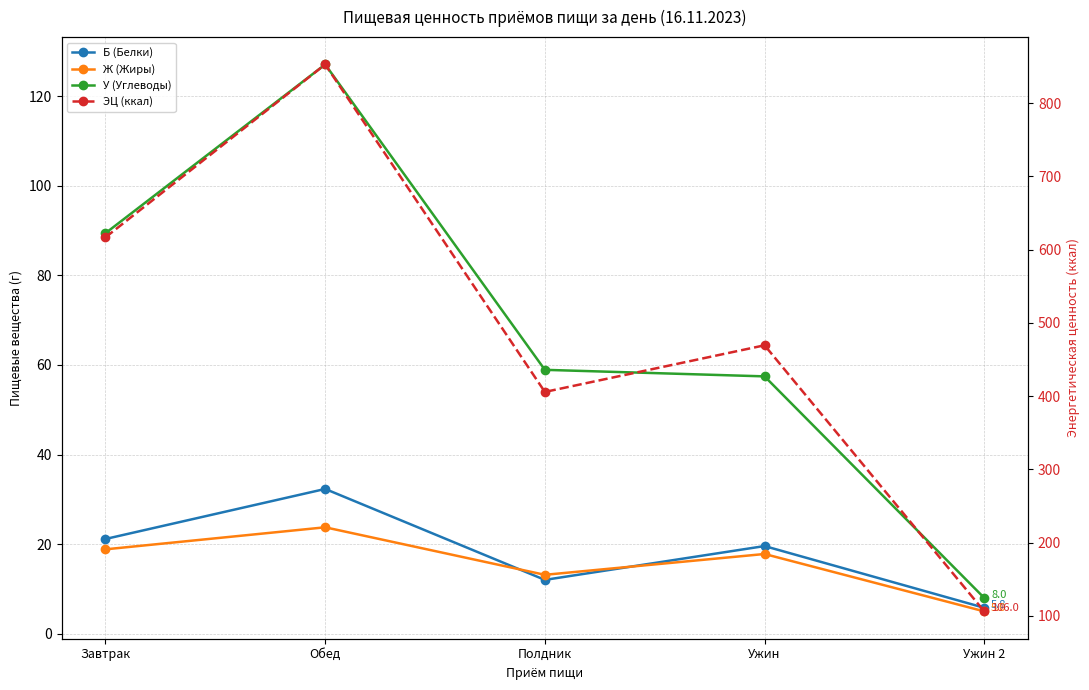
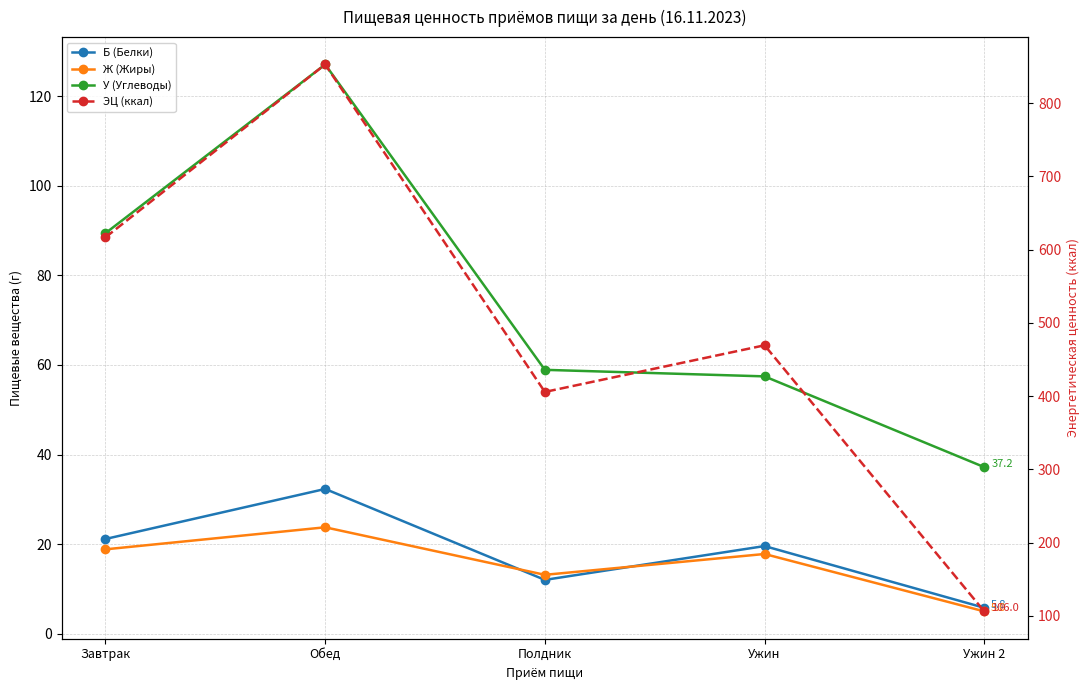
У (Углеводы), Ужин 2: 8.0 -> 37.2
